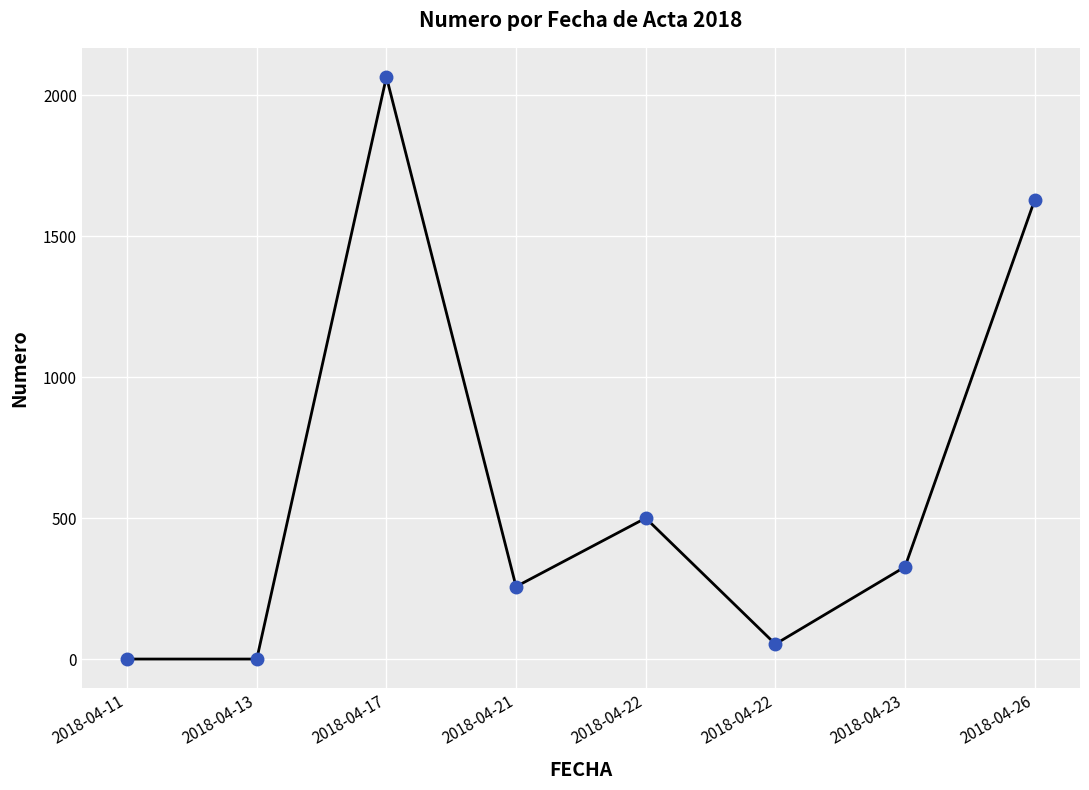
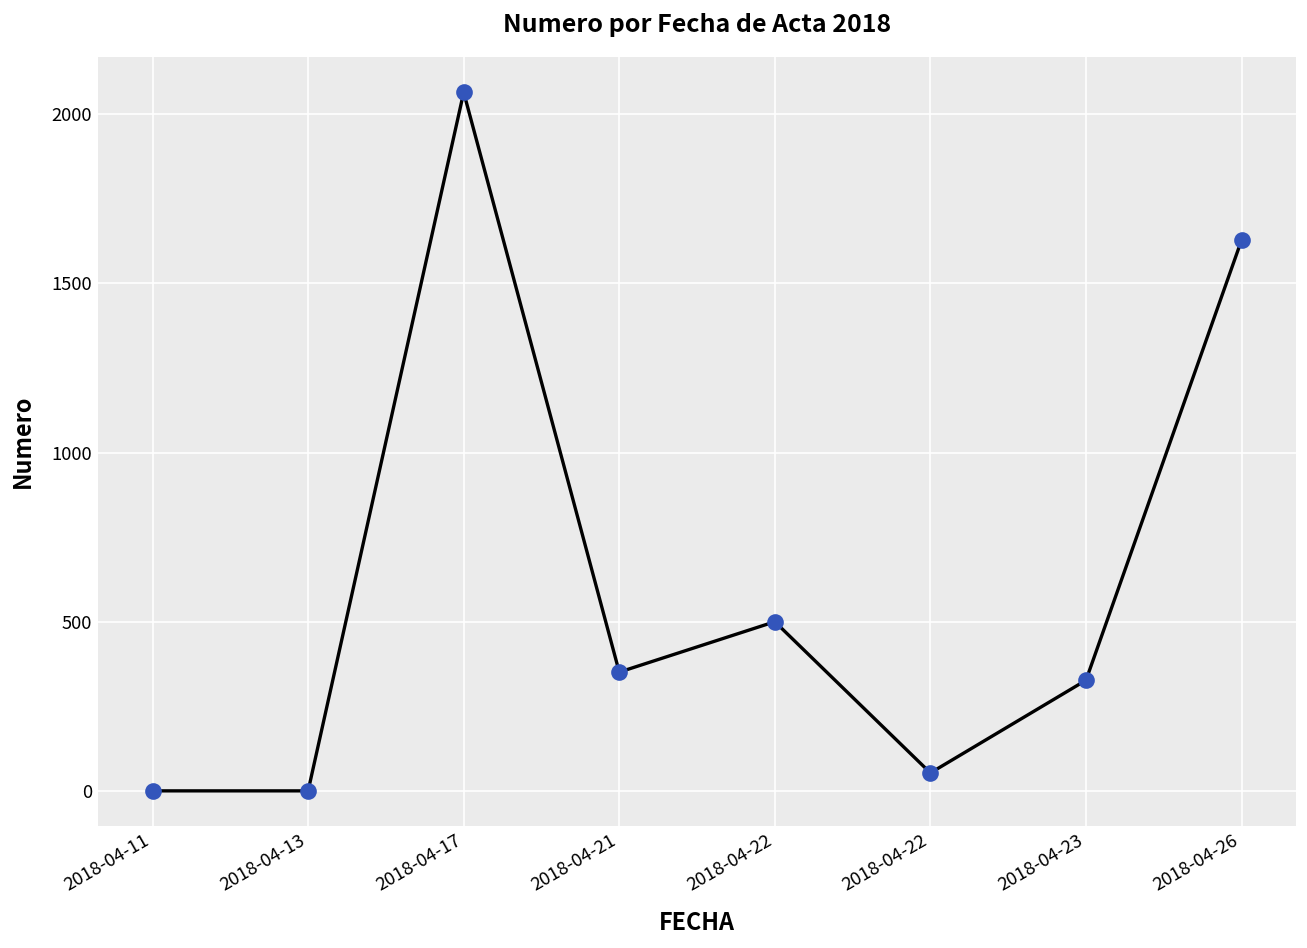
2018-04-21: 260 -> 350
